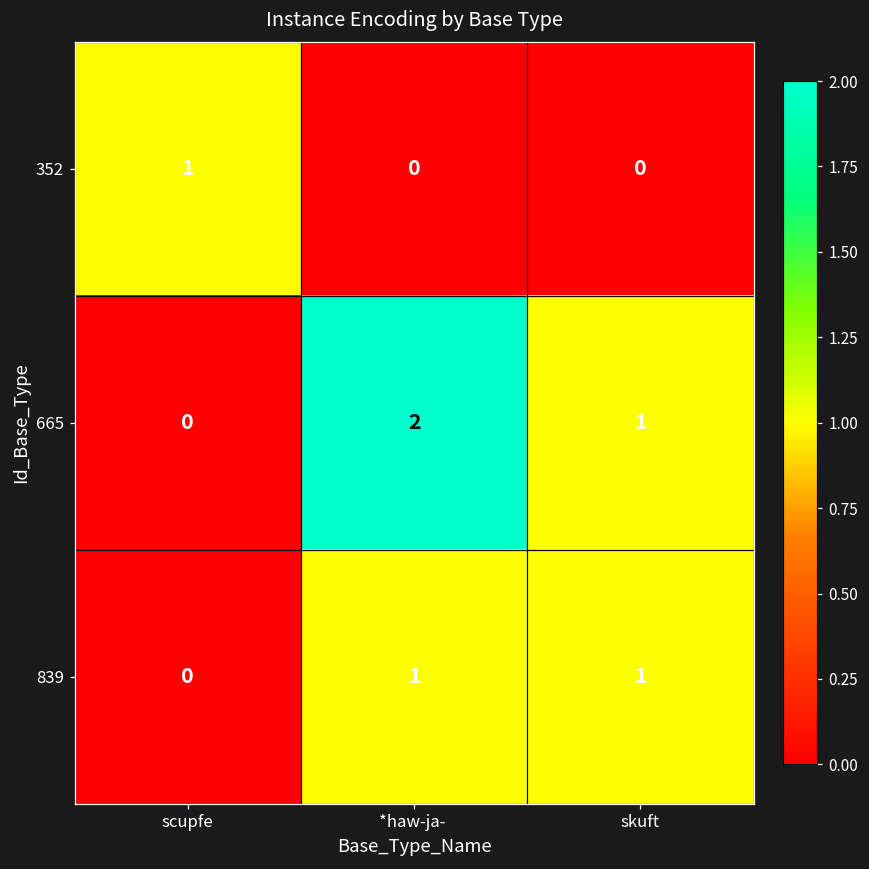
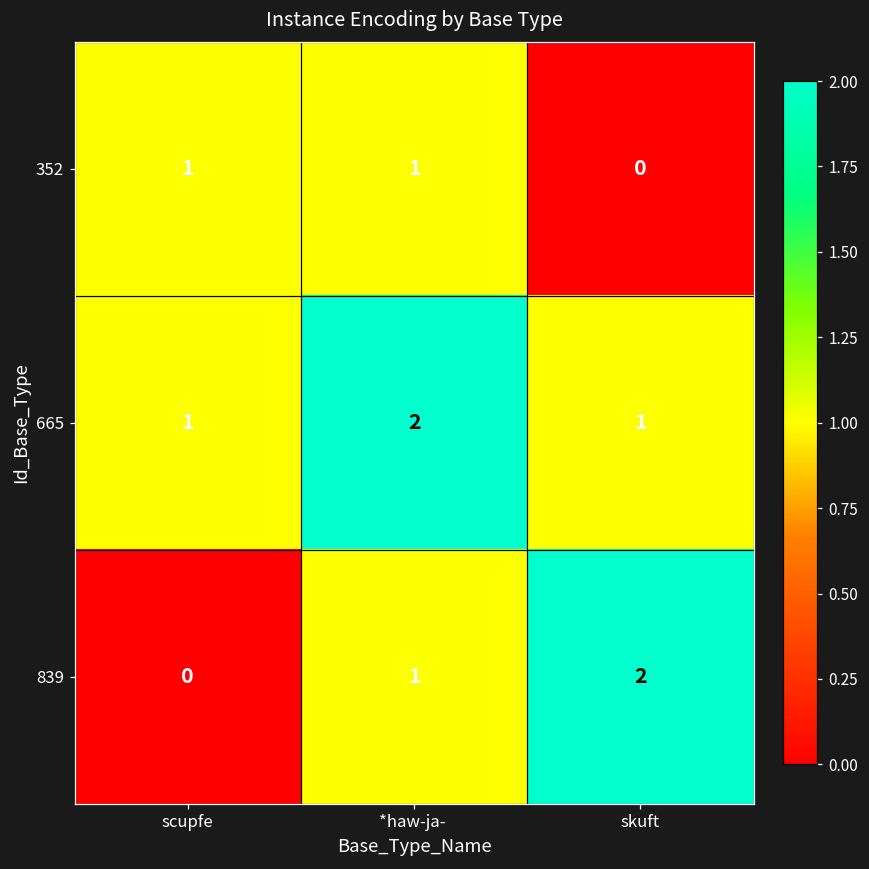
352, *haw-ja-: 0 -> 1
665, scupfe: 0 -> 1
839, skuft: 1 -> 2
